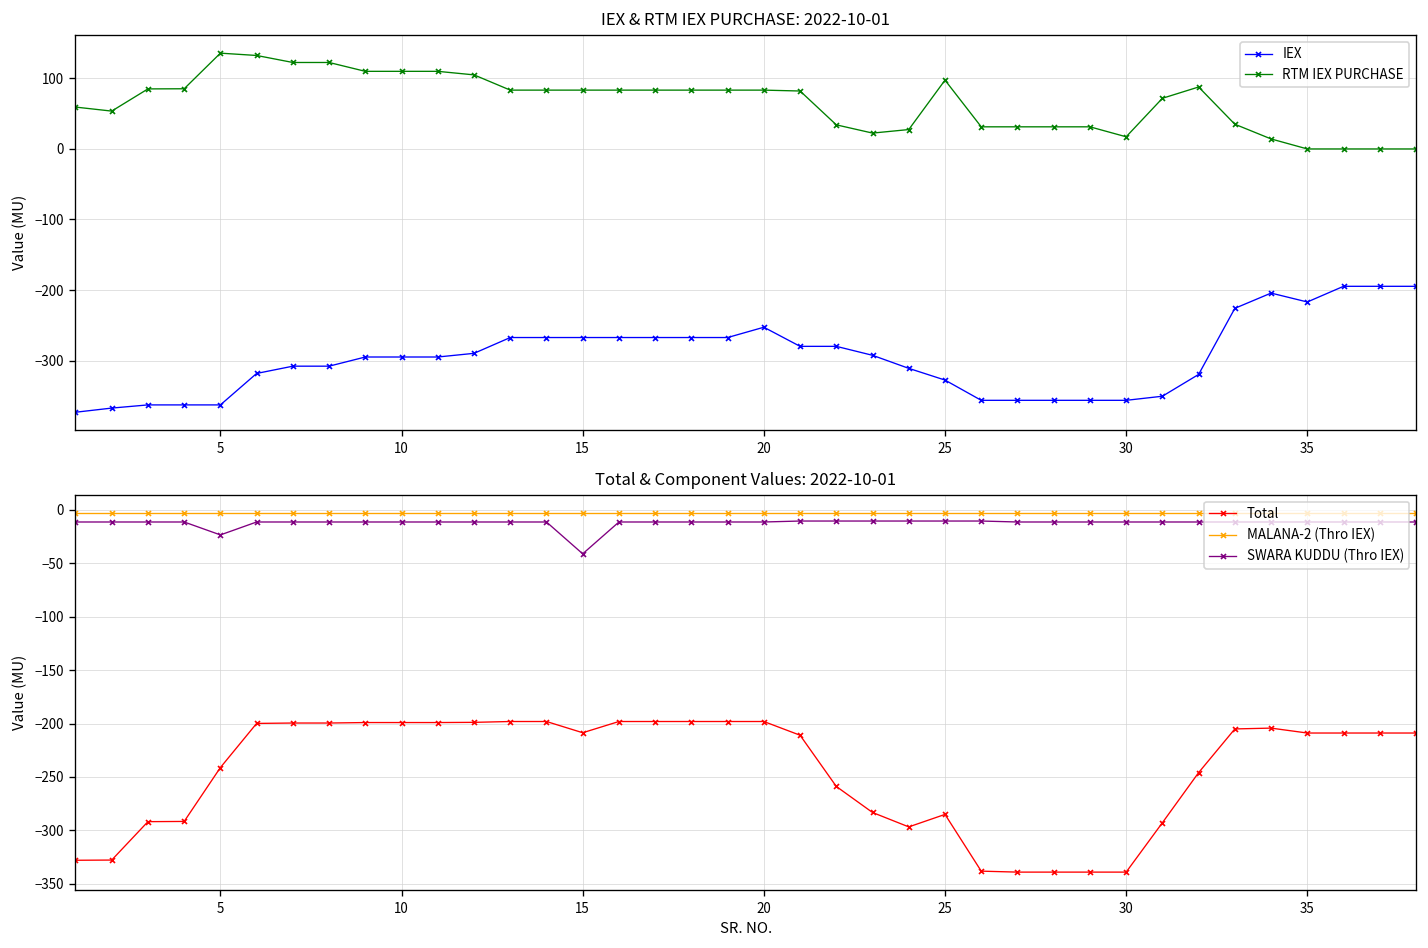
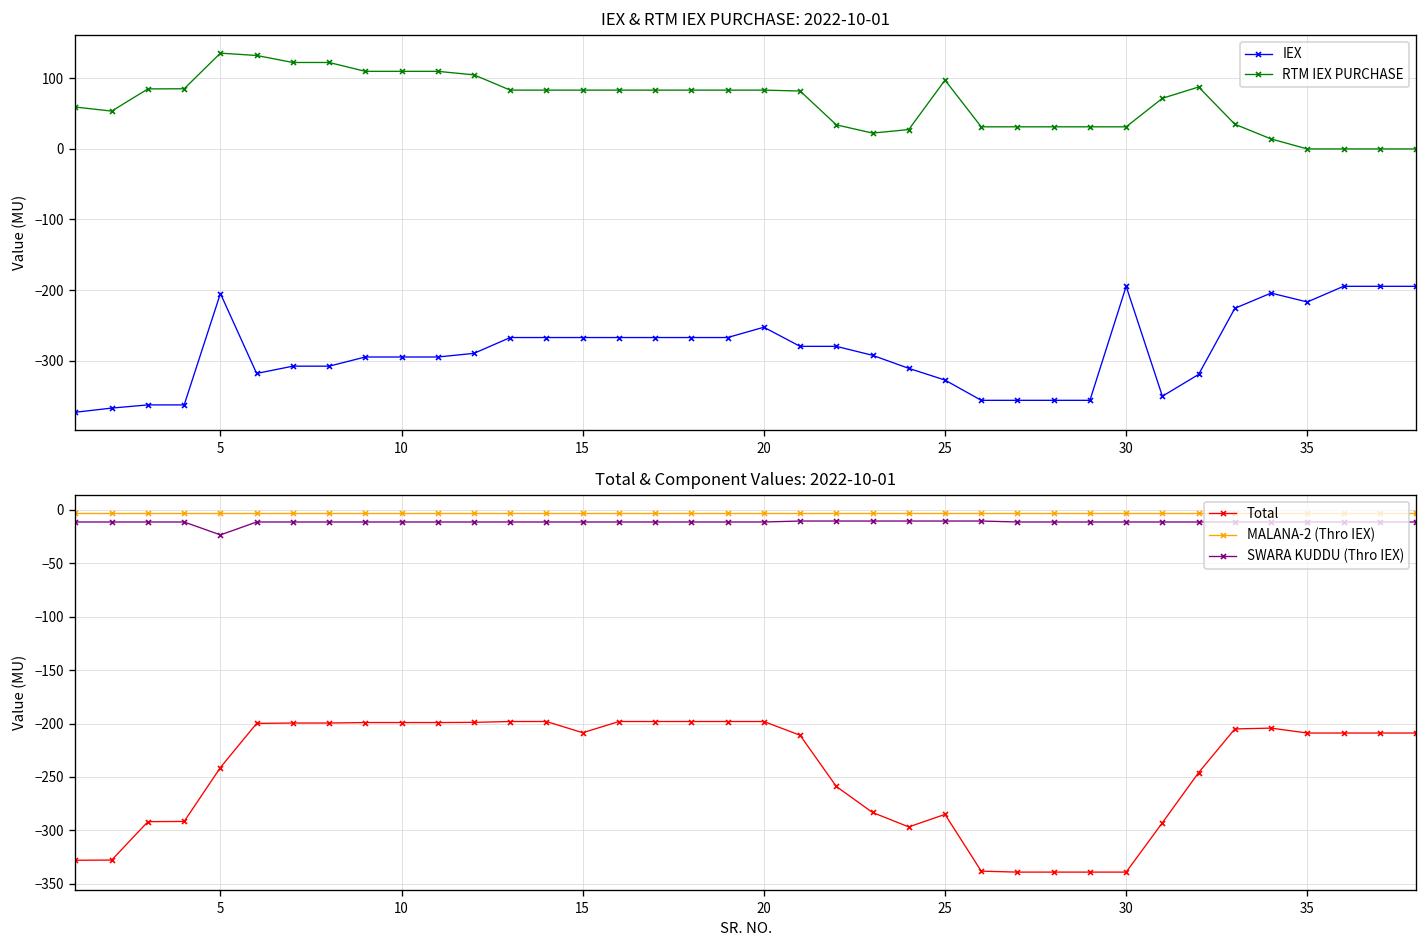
IEX & RTM IEX PURCHASE: 2022-10-01, IEX, 5: -360 -> -200
IEX & RTM IEX PURCHASE: 2022-10-01, IEX, 30: -360 -> -190
IEX & RTM IEX PURCHASE: 2022-10-01, RTM IEX PURCHASE, 30: 20 -> 30
Total & Component Values: 2022-10-01, SWARA KUDDU (Thro IEX), 15: -40 -> -10
